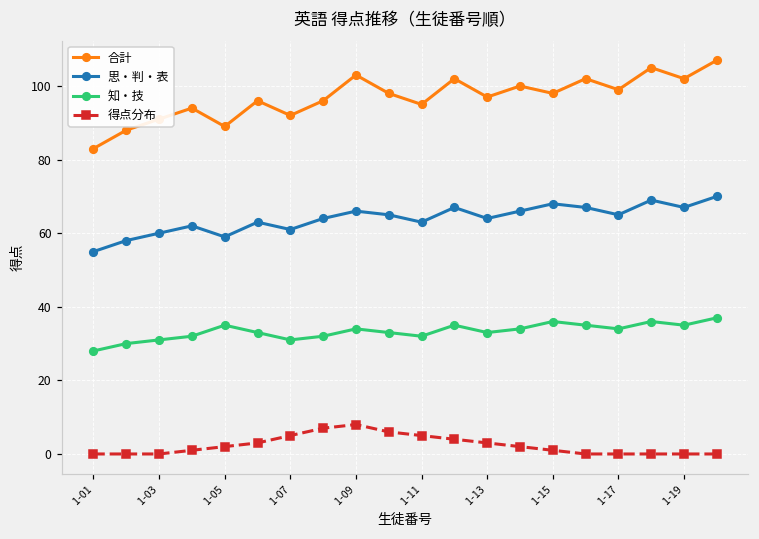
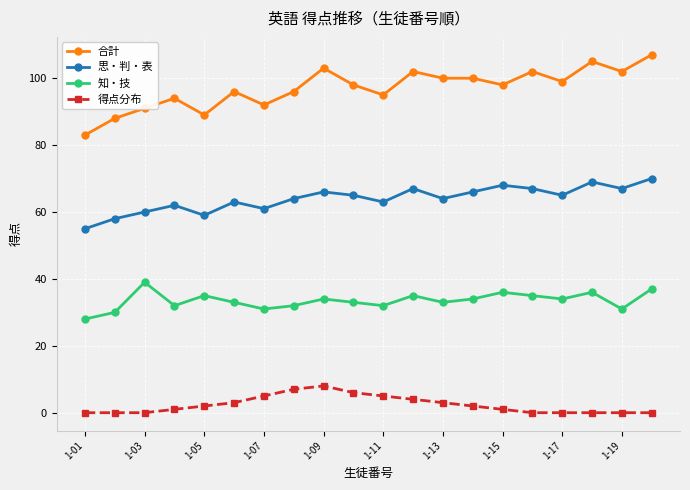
知・技, 1-03: 31 -> 39
合計, 1-13: 97 -> 100
知・技, 1-19: 35 -> 31
